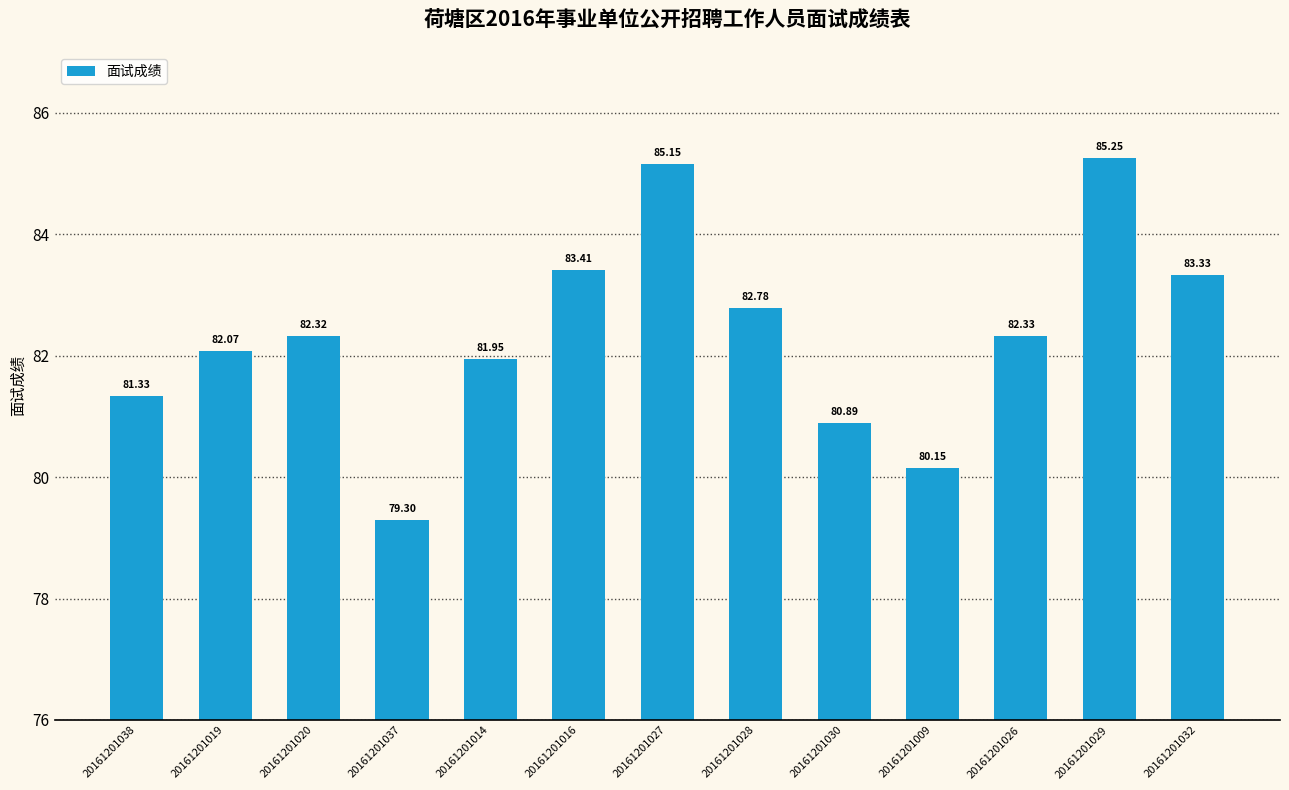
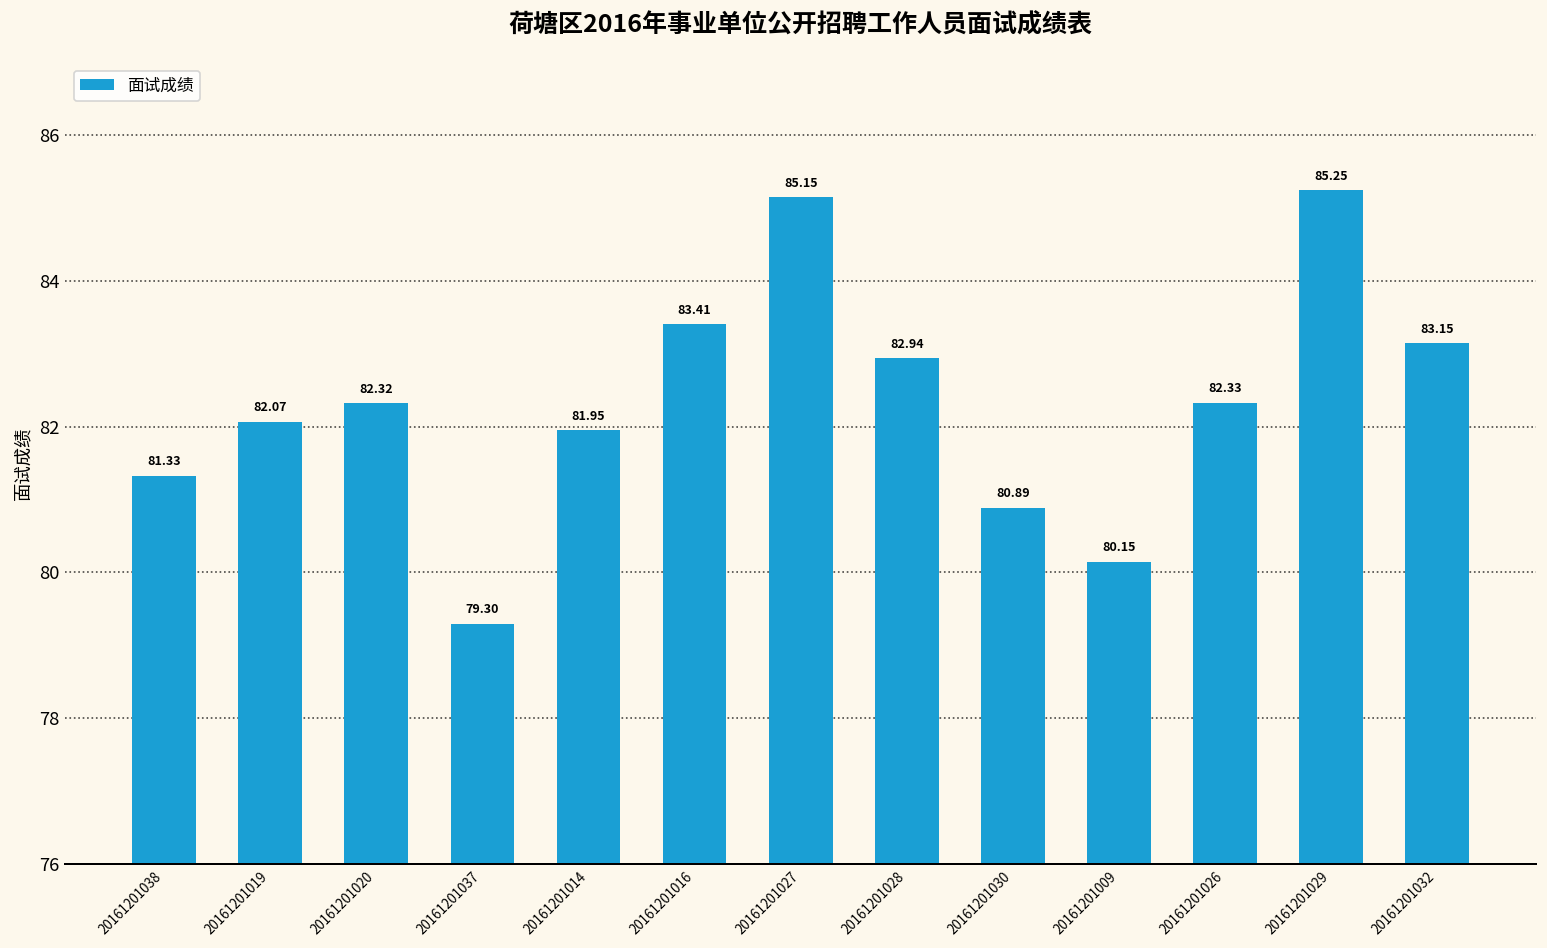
20161201028: 82.78 -> 82.94
20161201032: 83.33 -> 83.15
